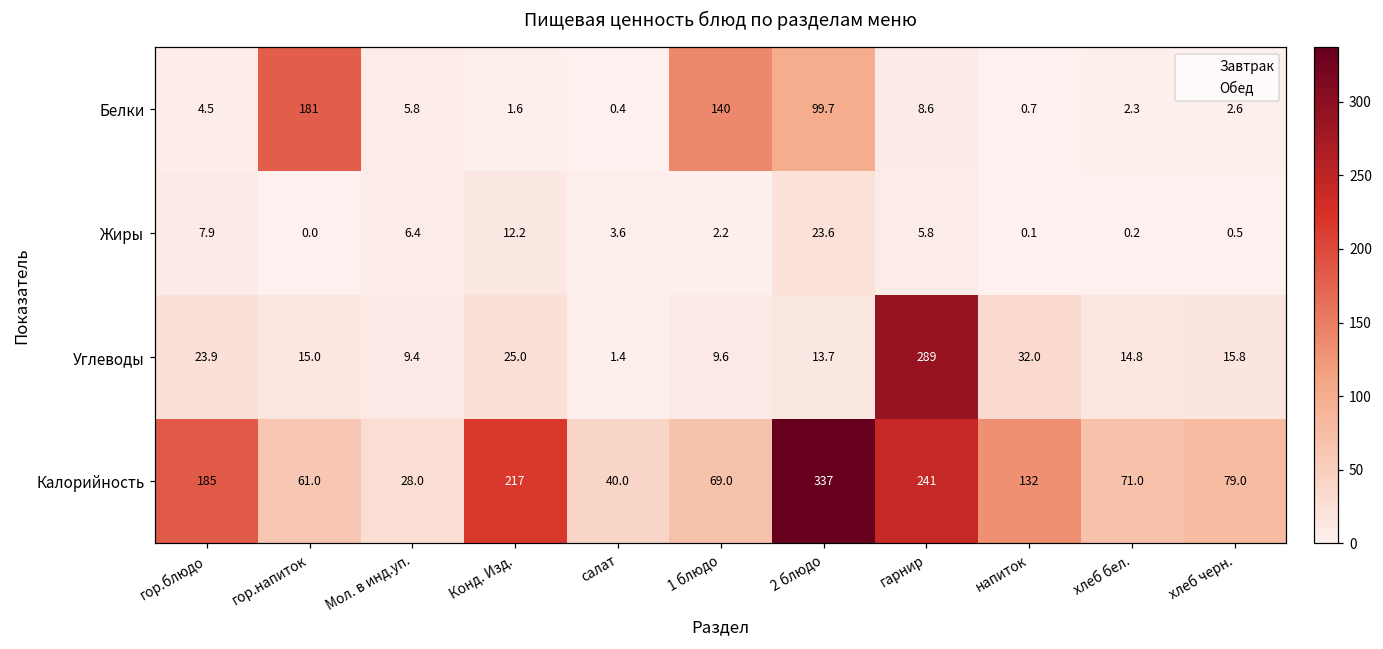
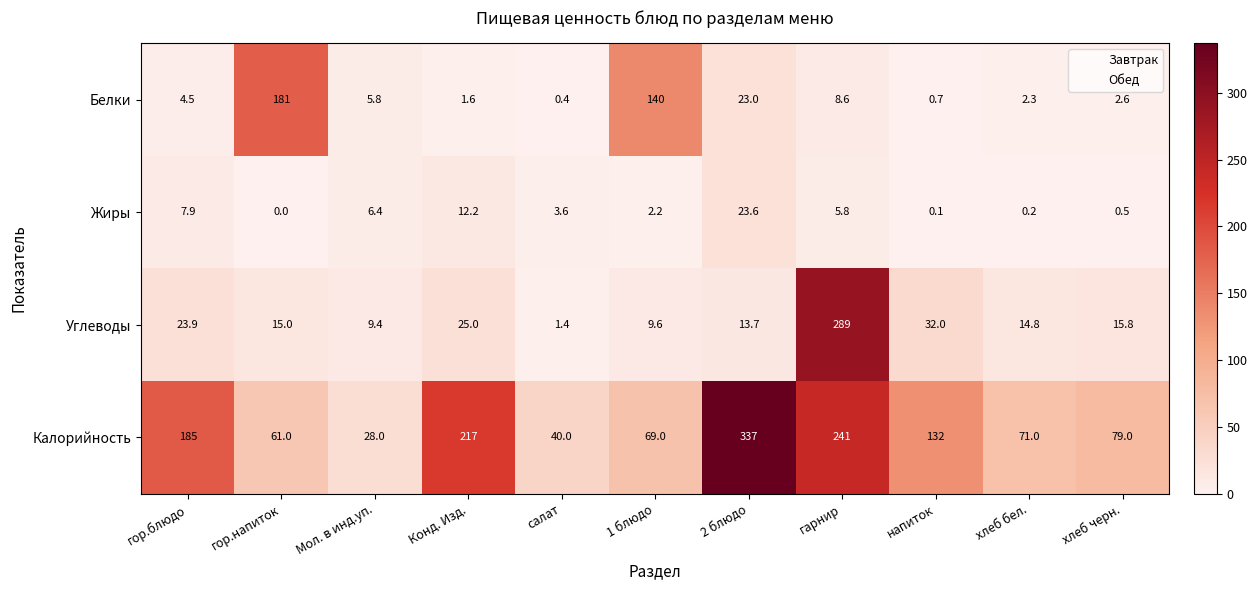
Белки, 2 блюдо: 99.7 -> 23.0
